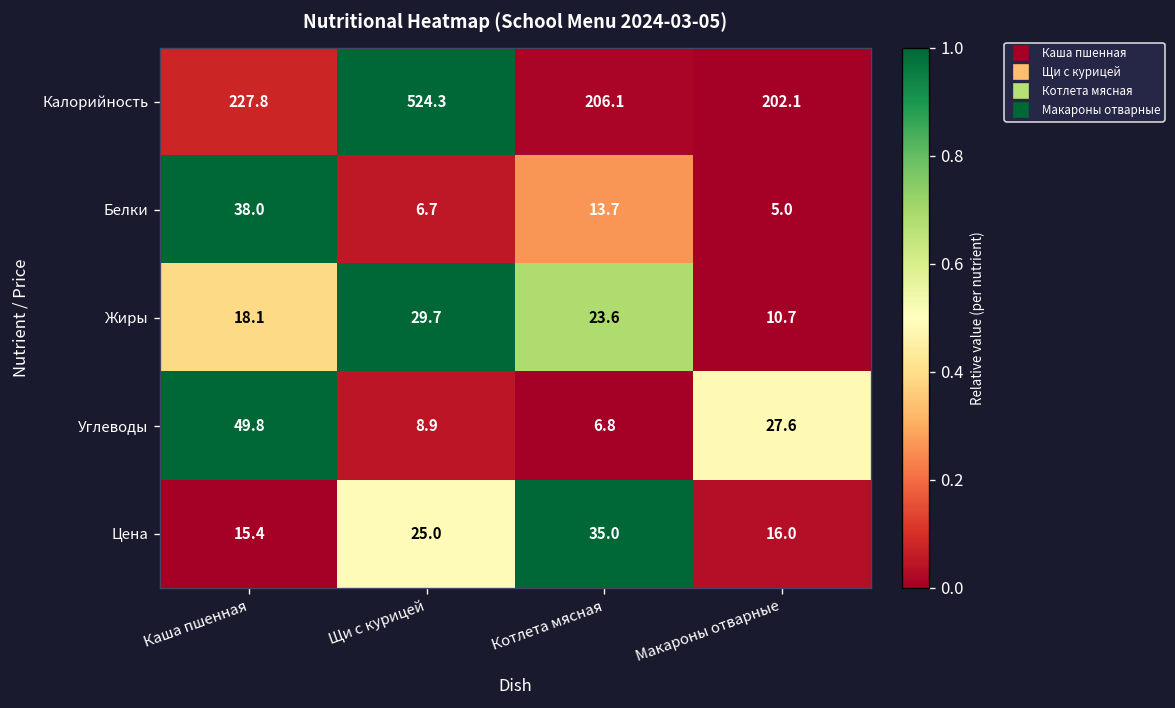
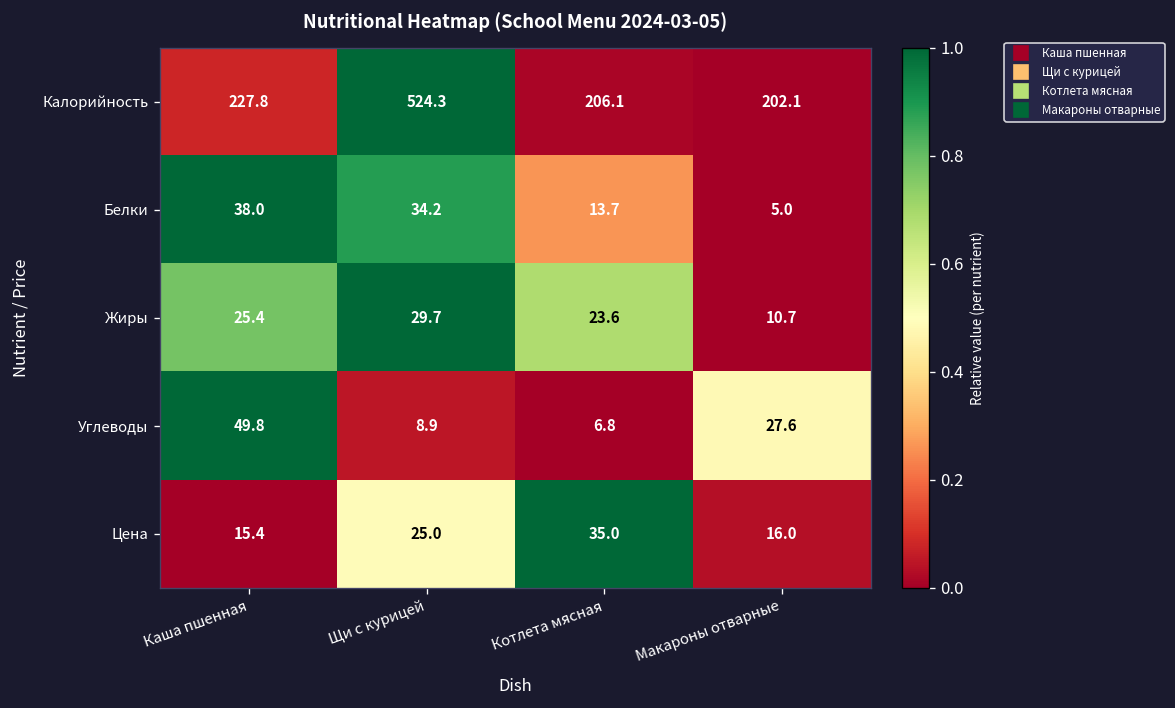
Белки, Щи с курицей: 6.7 -> 34.2
Жиры, Каша пшенная: 18.1 -> 25.4
